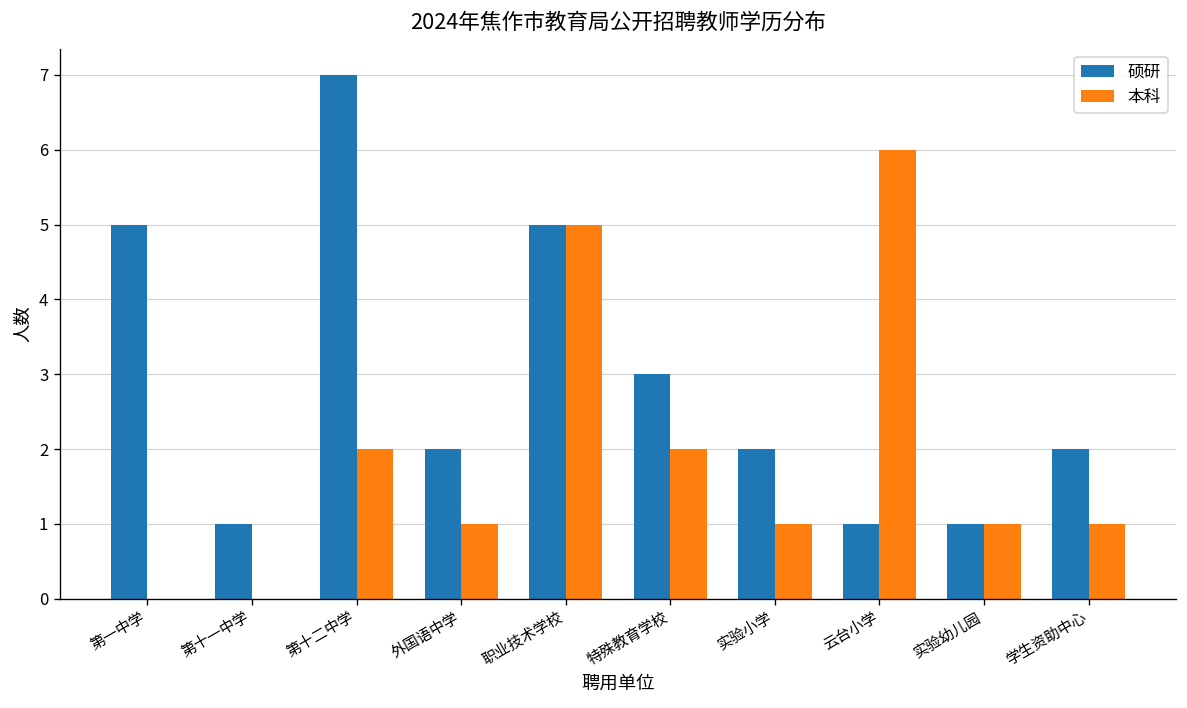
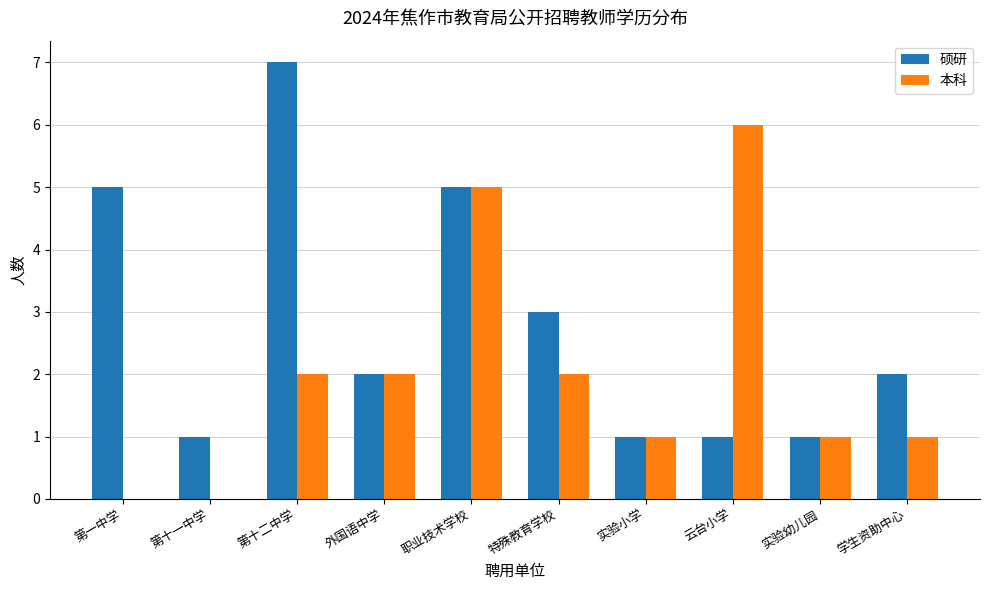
本科, 外国语中学: 1 -> 2
硕研, 实验小学: 2 -> 1
